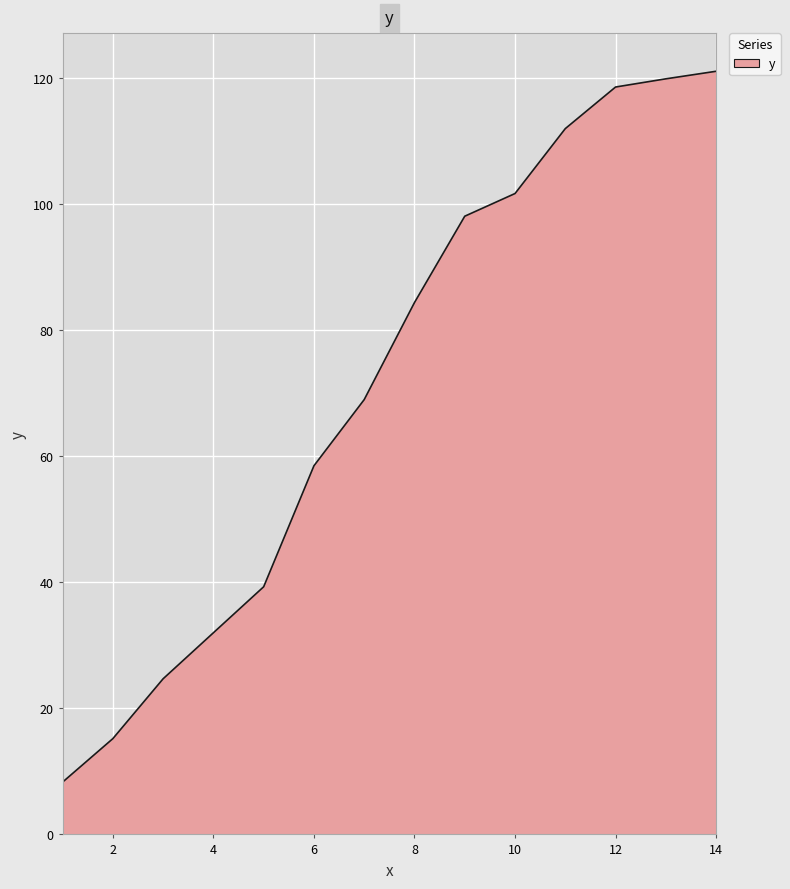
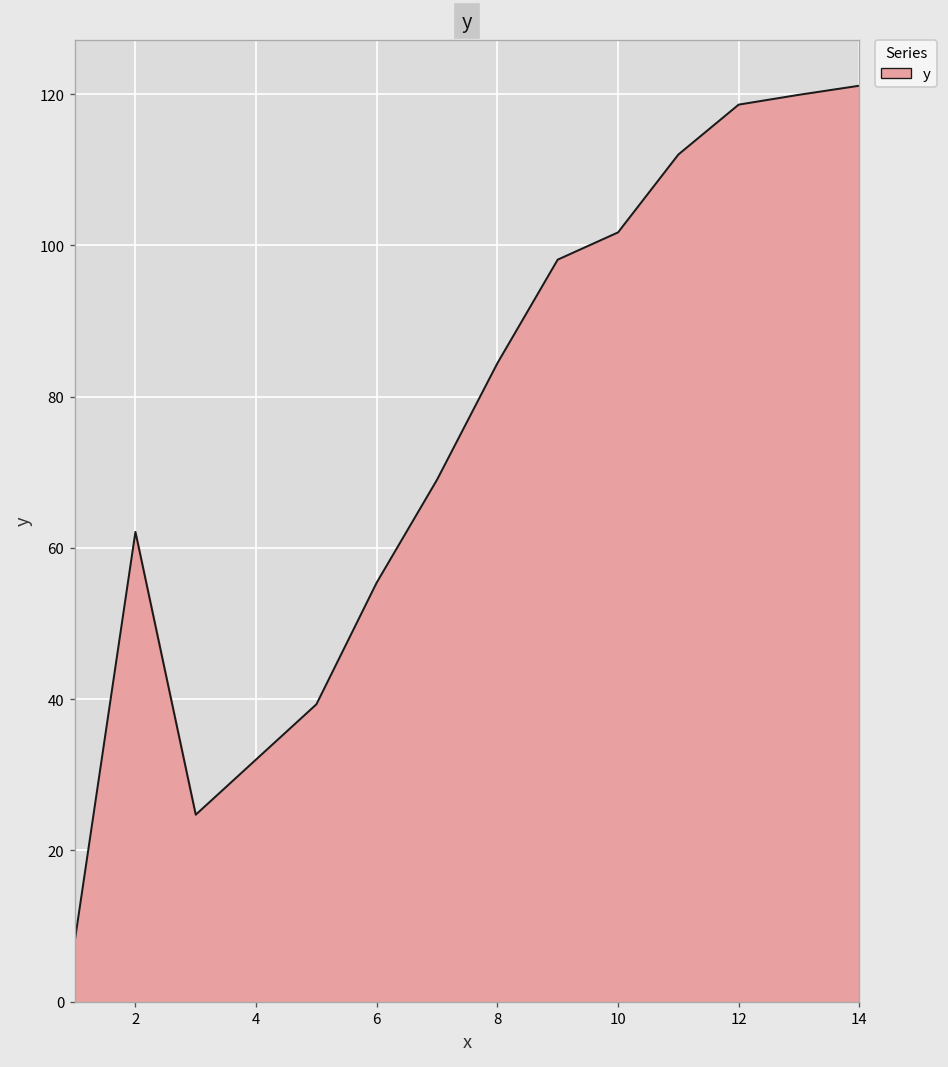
2: 15 -> 62
6: 59 -> 55
